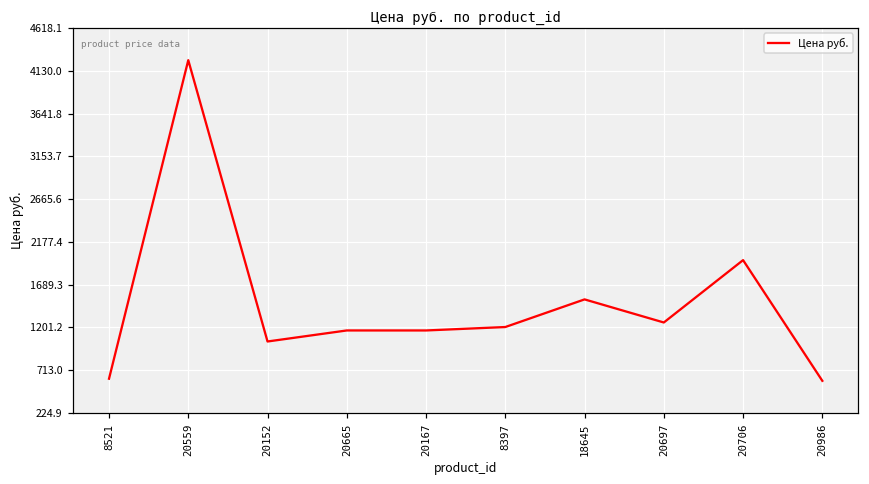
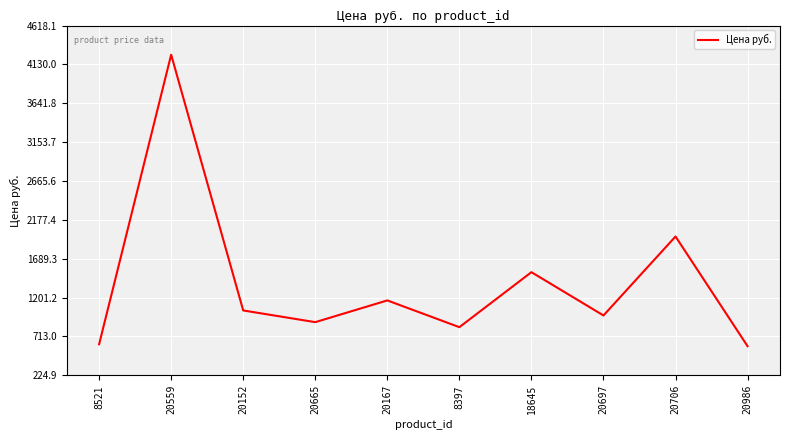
20665: 1200 -> 900
8397: 1200 -> 800
20697: 1300 -> 1000
